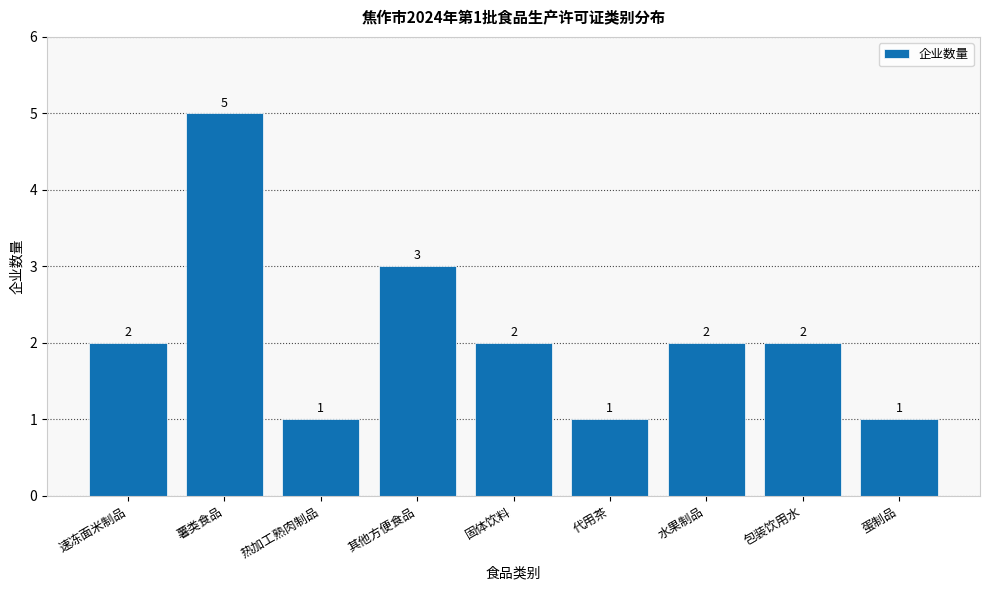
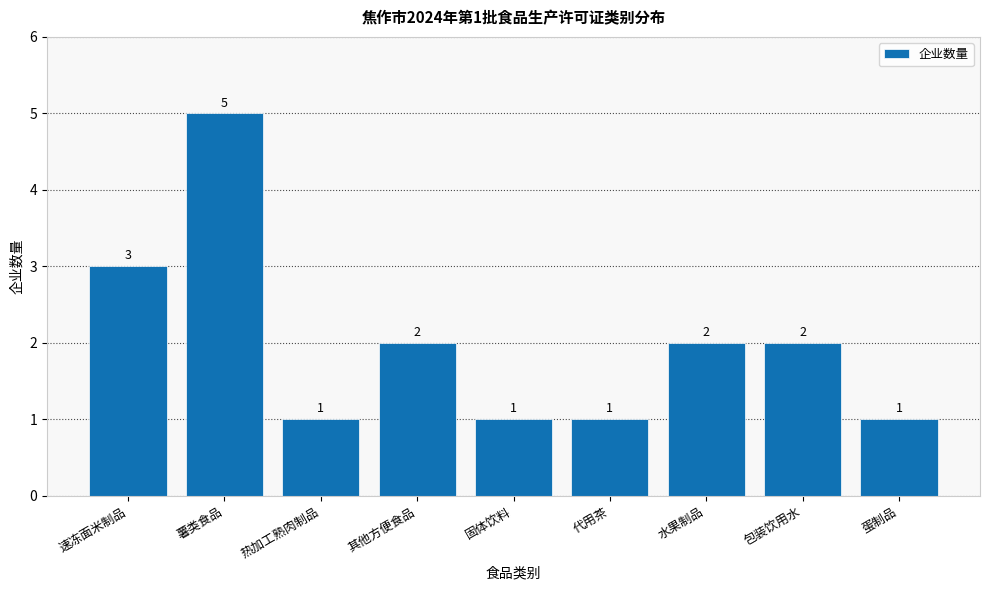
速冻面米制品: 2 -> 3
其他方便食品: 3 -> 2
固体饮料: 2 -> 1
